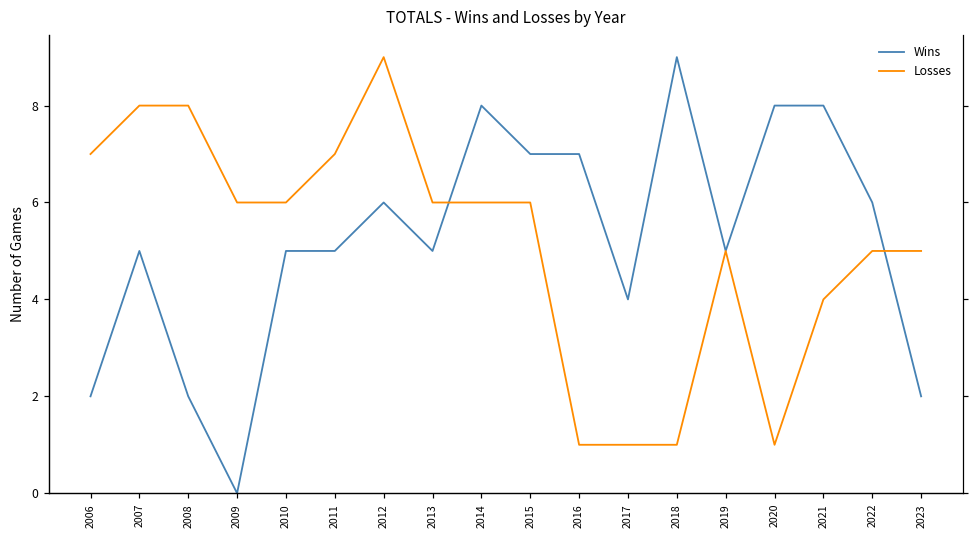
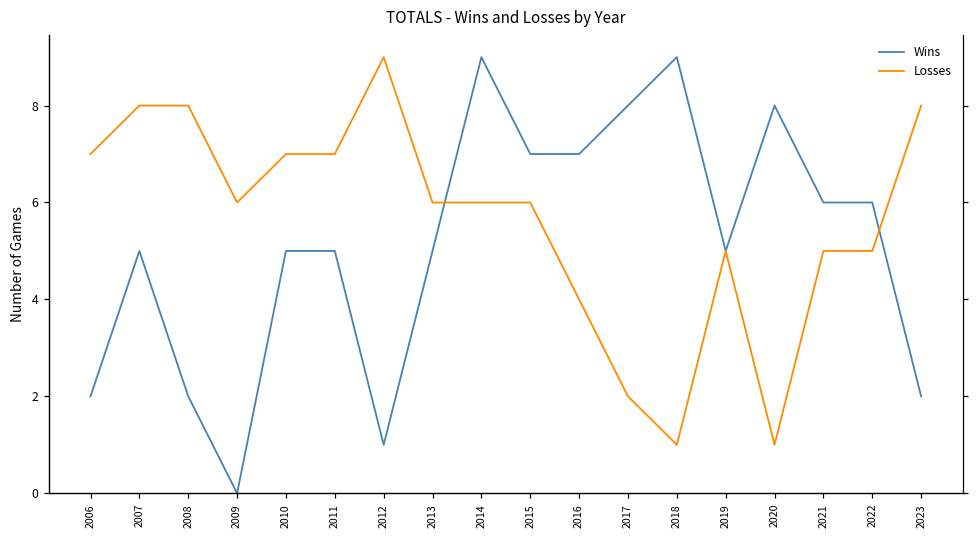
Losses, 2010: 6 -> 7
Wins, 2012: 6 -> 1
Wins, 2014: 8 -> 9
Losses, 2016: 1 -> 4
Wins, 2017: 4 -> 8
Losses, 2017: 1 -> 2
Wins, 2021: 8 -> 6
Losses, 2021: 4 -> 5
Losses, 2023: 5 -> 8
